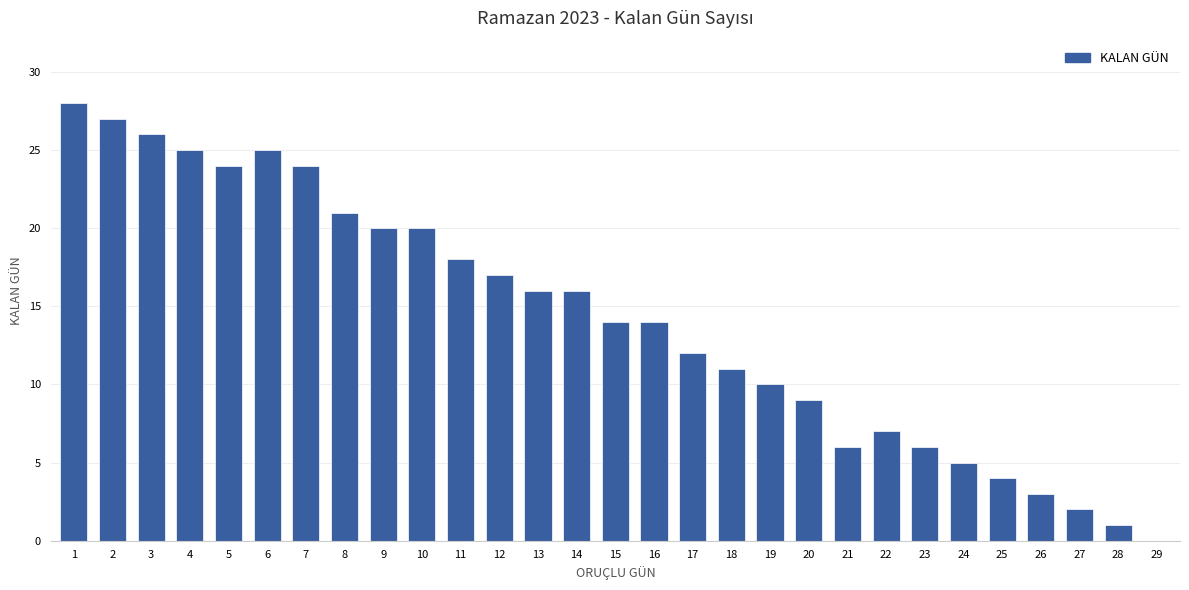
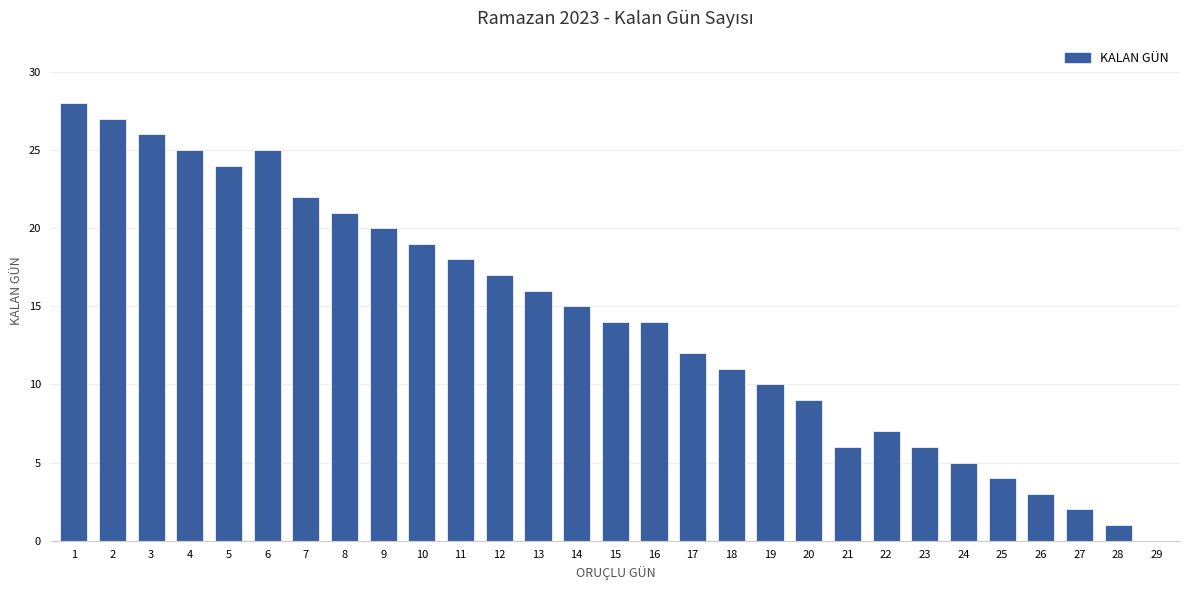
7: 24 -> 22
10: 20 -> 19
14: 16 -> 15
